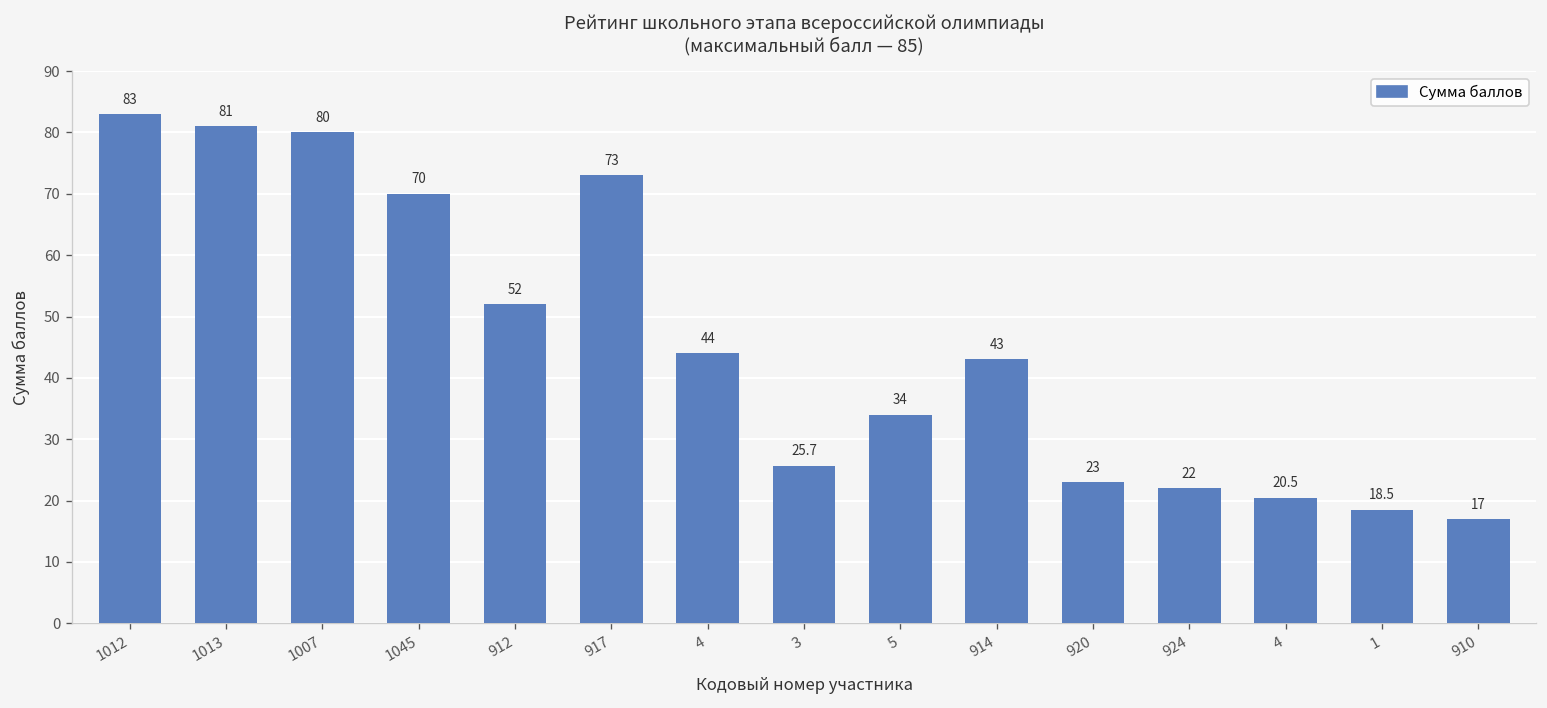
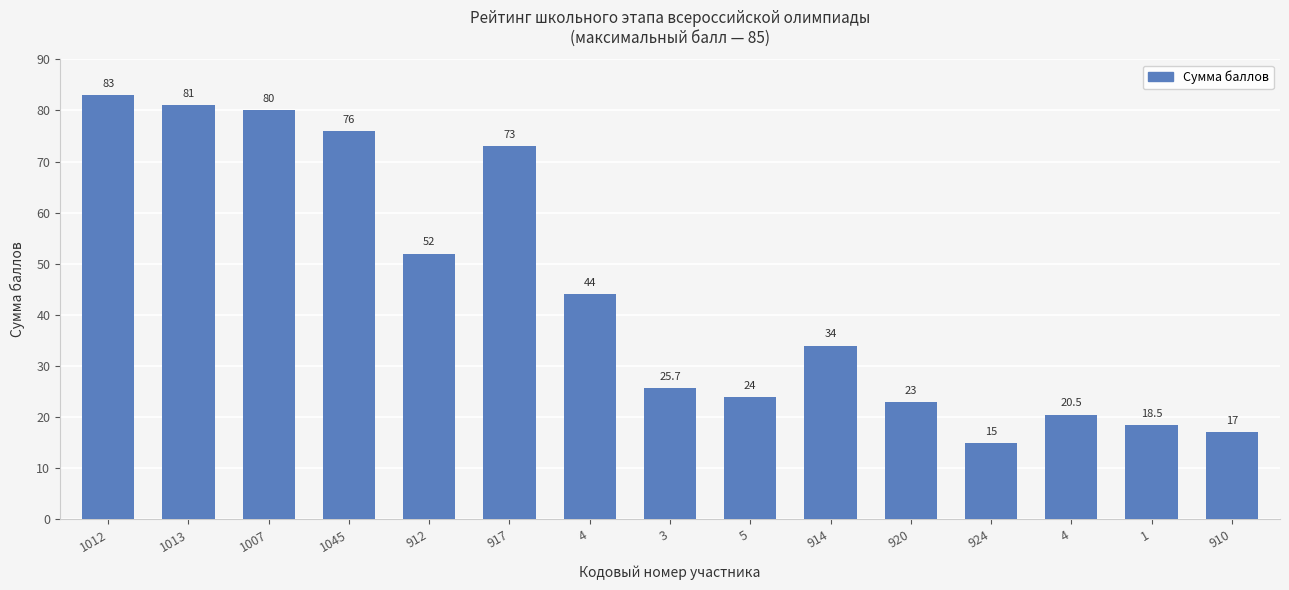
1045: 70 -> 76
5: 34 -> 24
914: 43 -> 34
924: 22 -> 15
